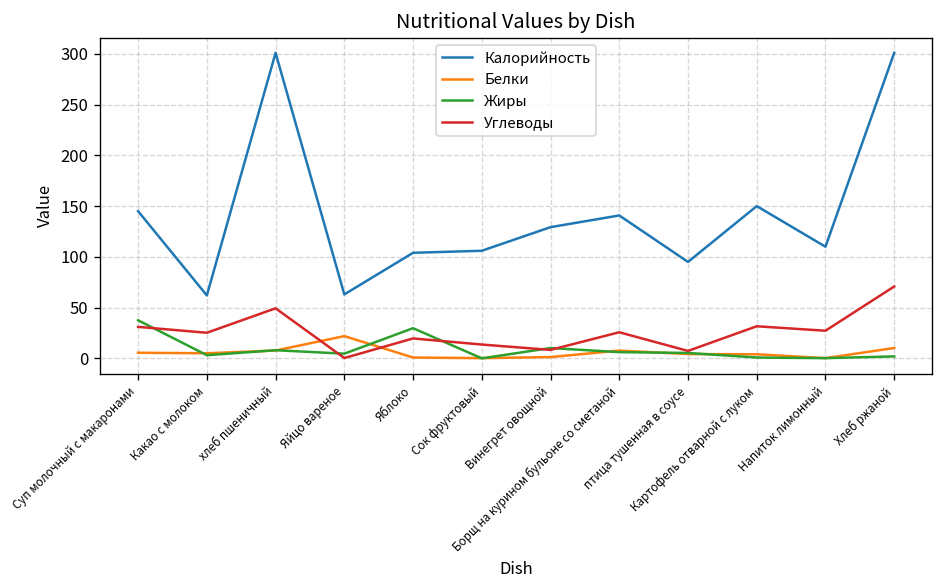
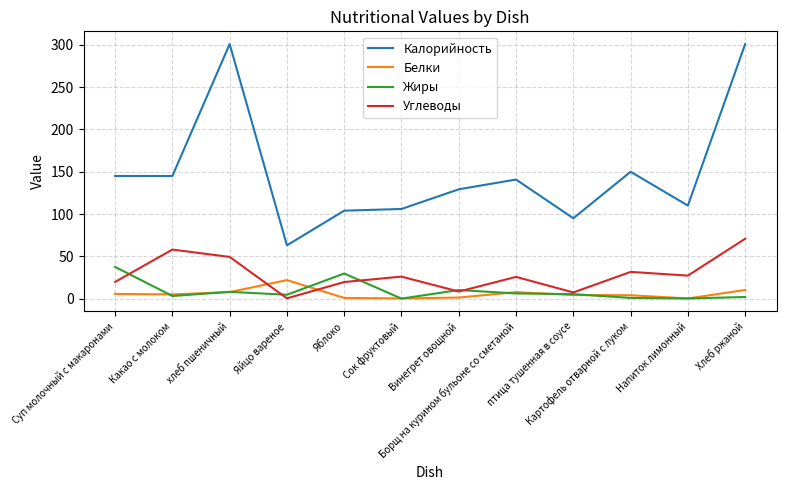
Углеводы, Суп молочный с макаронами: 30 -> 20
Калорийность, Какао с молоком: 60 -> 150
Углеводы, Какао с молоком: 30 -> 60
Углеводы, Сок фруктовый: 10 -> 30
